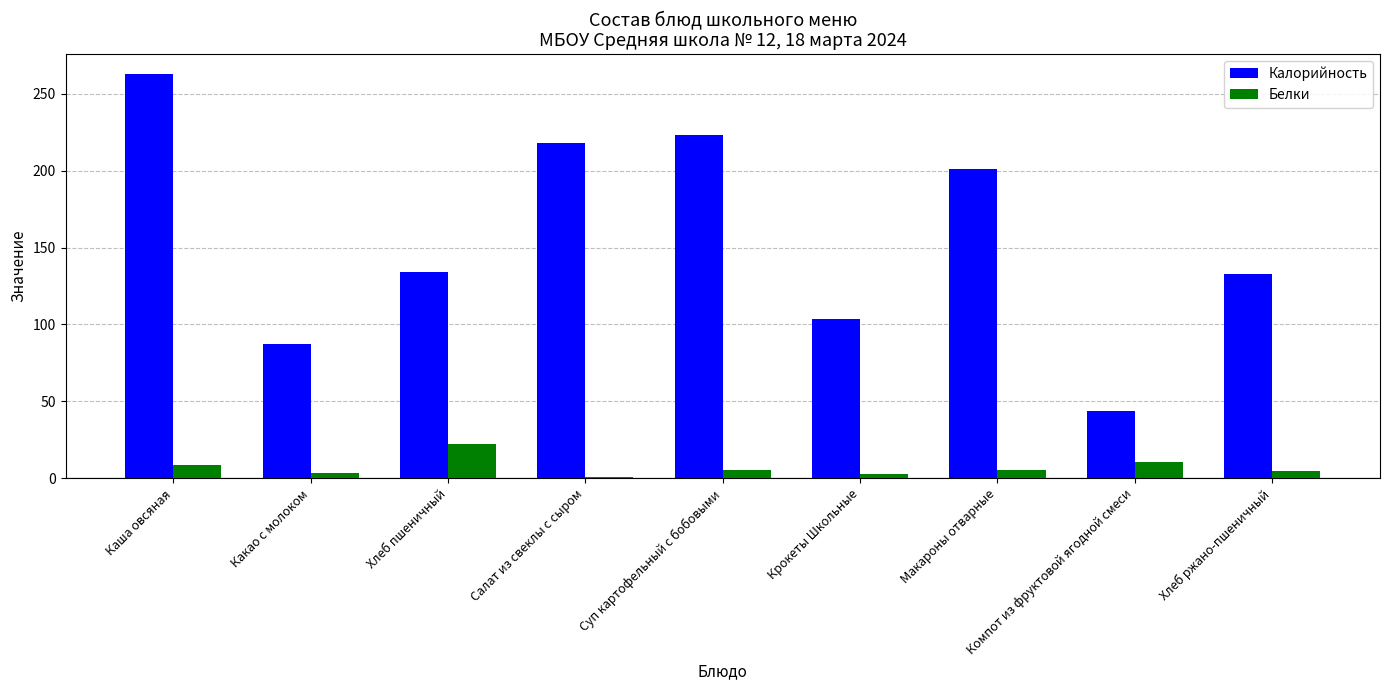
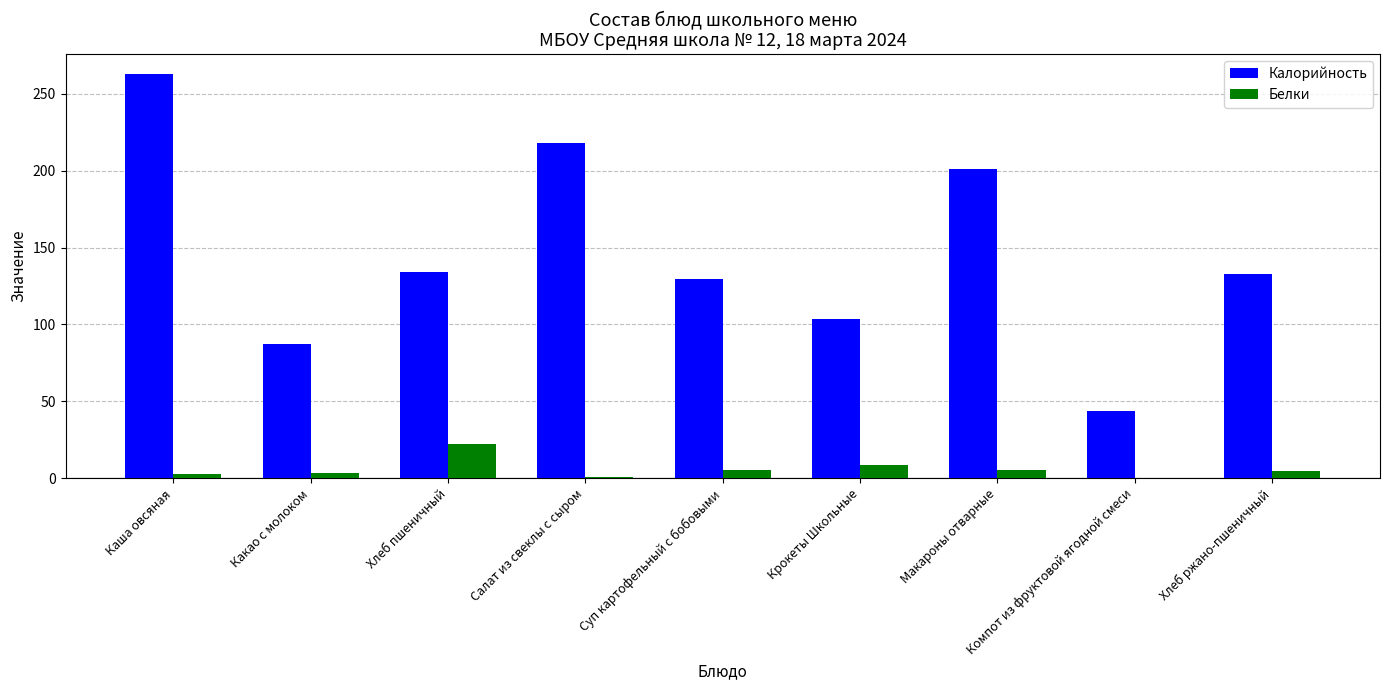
Белки, Каша овсяная: 8 -> 3
Калорийность, Суп картофельный с бобовыми: 223 -> 130
Белки, Крокеты Школьные: 3 -> 9
Белки, Компот из фруктовой ягодной смеси: 11 -> 0
